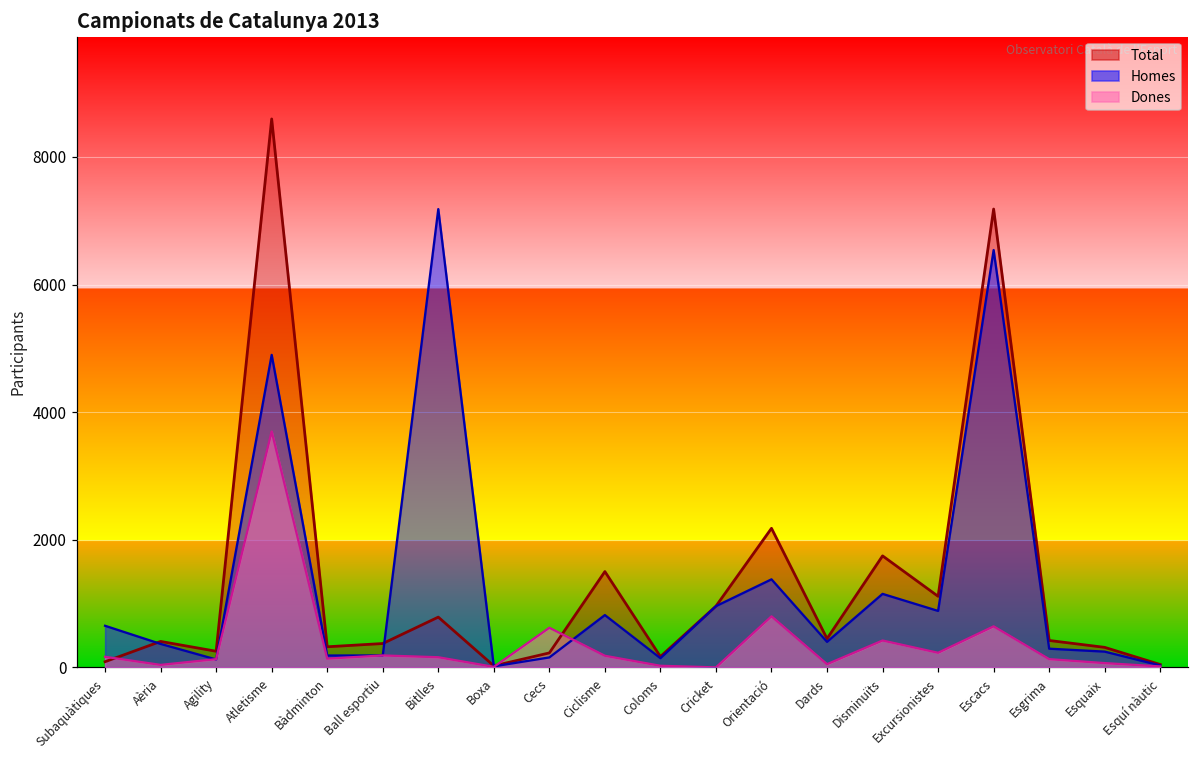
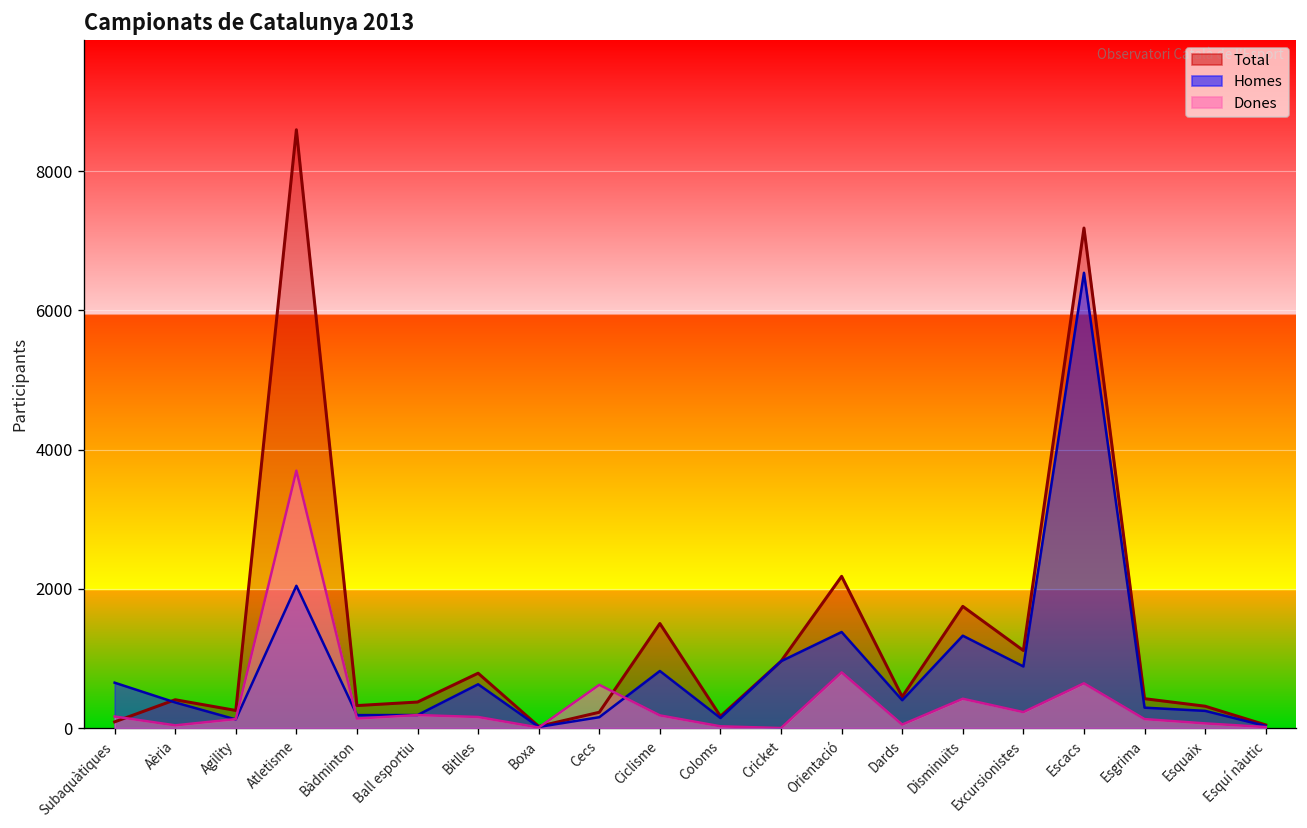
Homes, Atletisme: 4900 -> 2000
Homes, Bitlles: 7200 -> 600
Homes, Disminuïts: 1200 -> 1300
